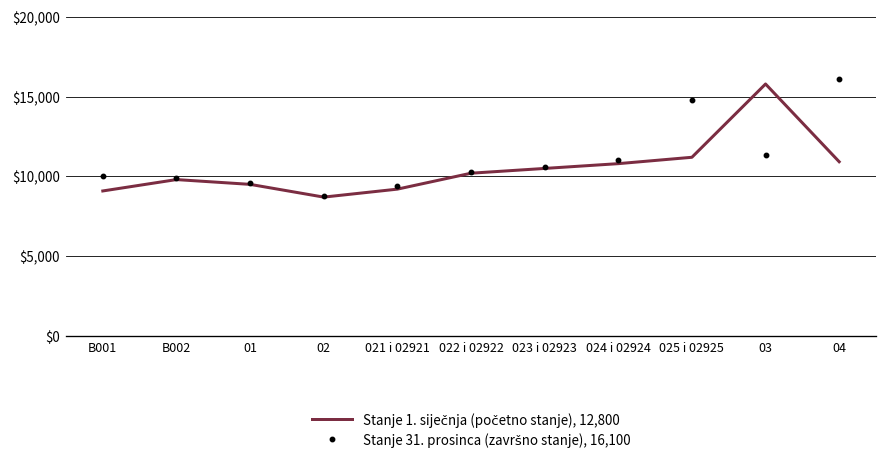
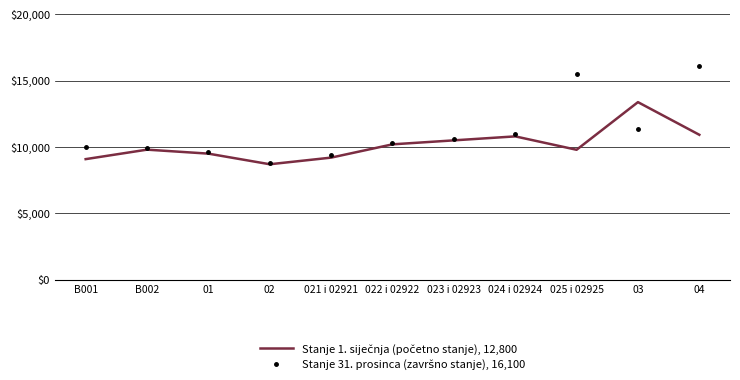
Stanje 1. siječnja (početno stanje), 12,800, 025 i 02925: $11,200 -> $9,800
Stanje 31. prosinca (završno stanje), 16,100, 025 i 02925: $14,800 -> $15,500
Stanje 1. siječnja (početno stanje), 12,800, 03: $15,800 -> $13,400
